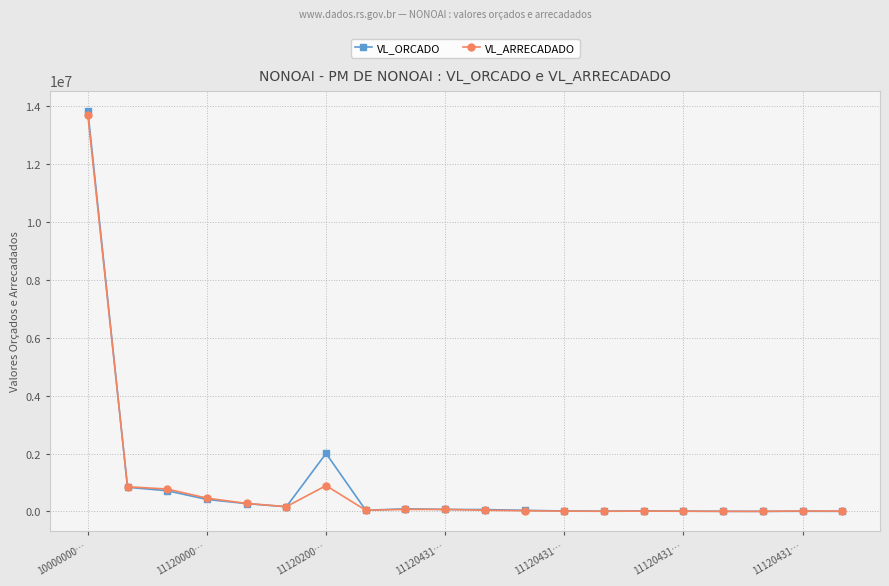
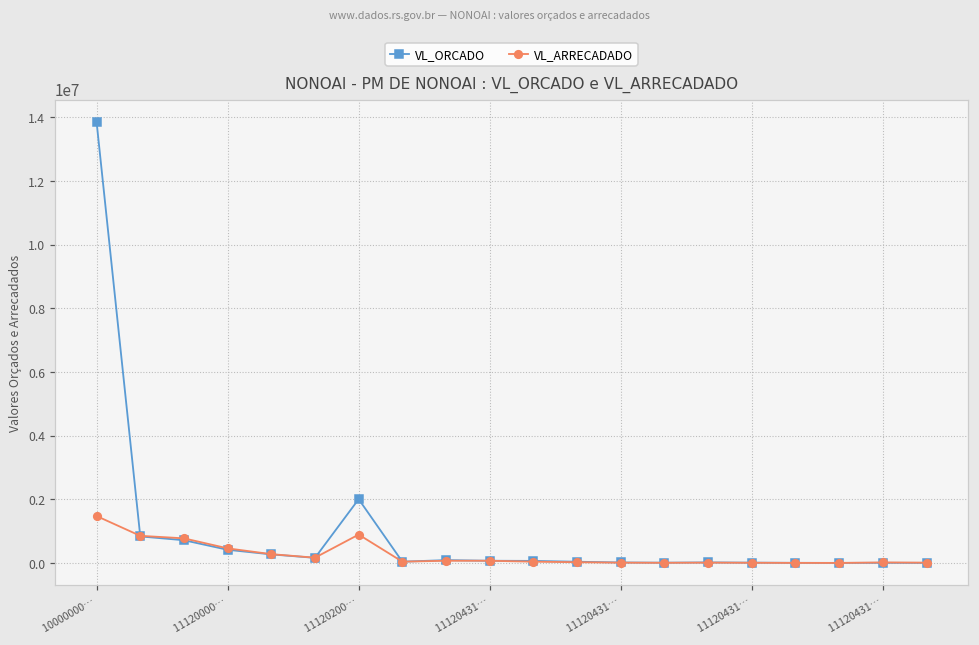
VL_ARRECADADO, 10000000…: 13700000 -> 1500000
